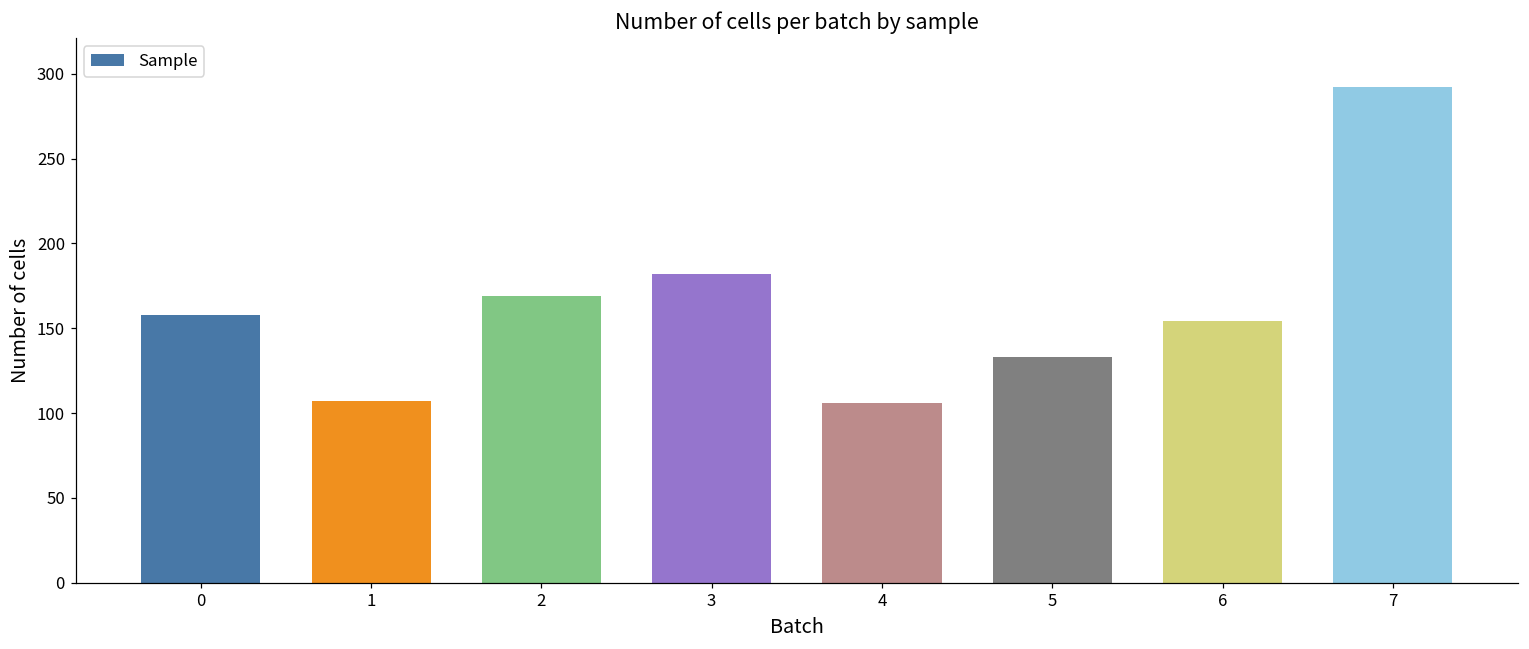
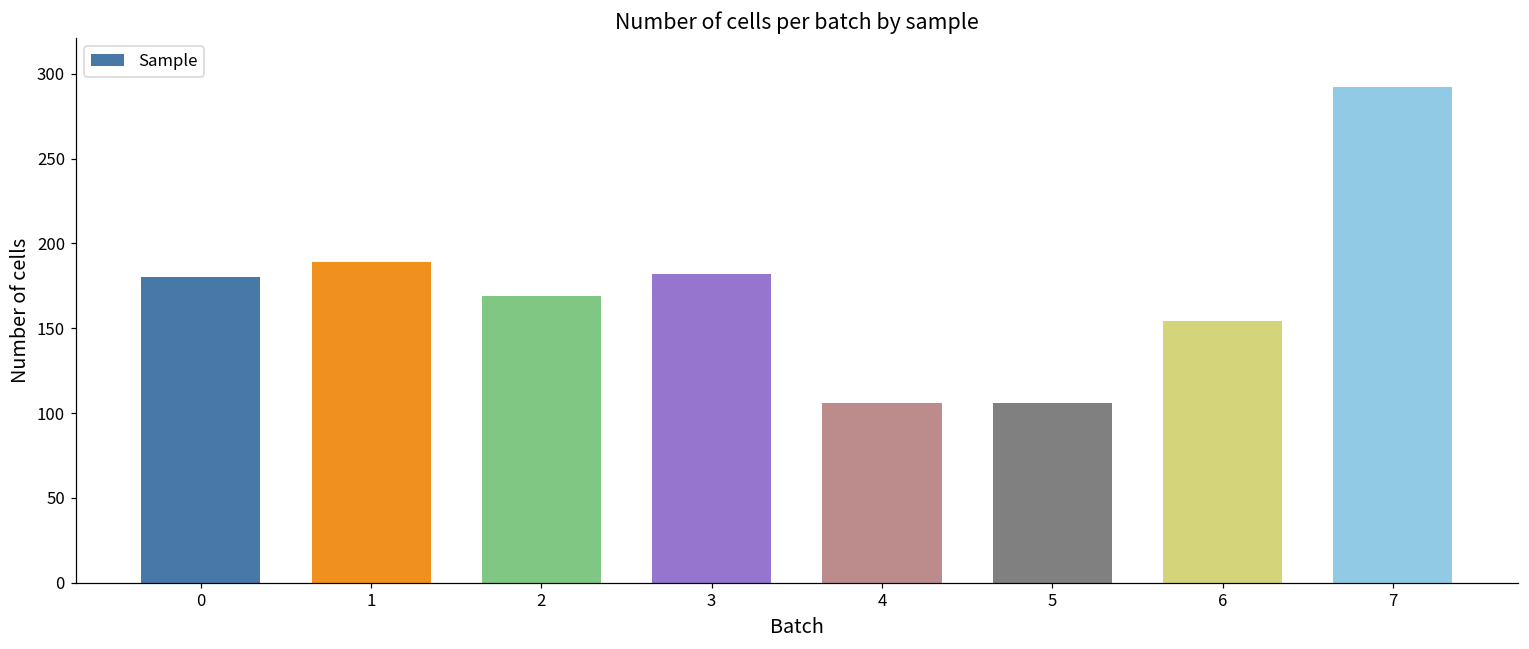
0: 158 -> 180
1: 107 -> 189
5: 133 -> 106
